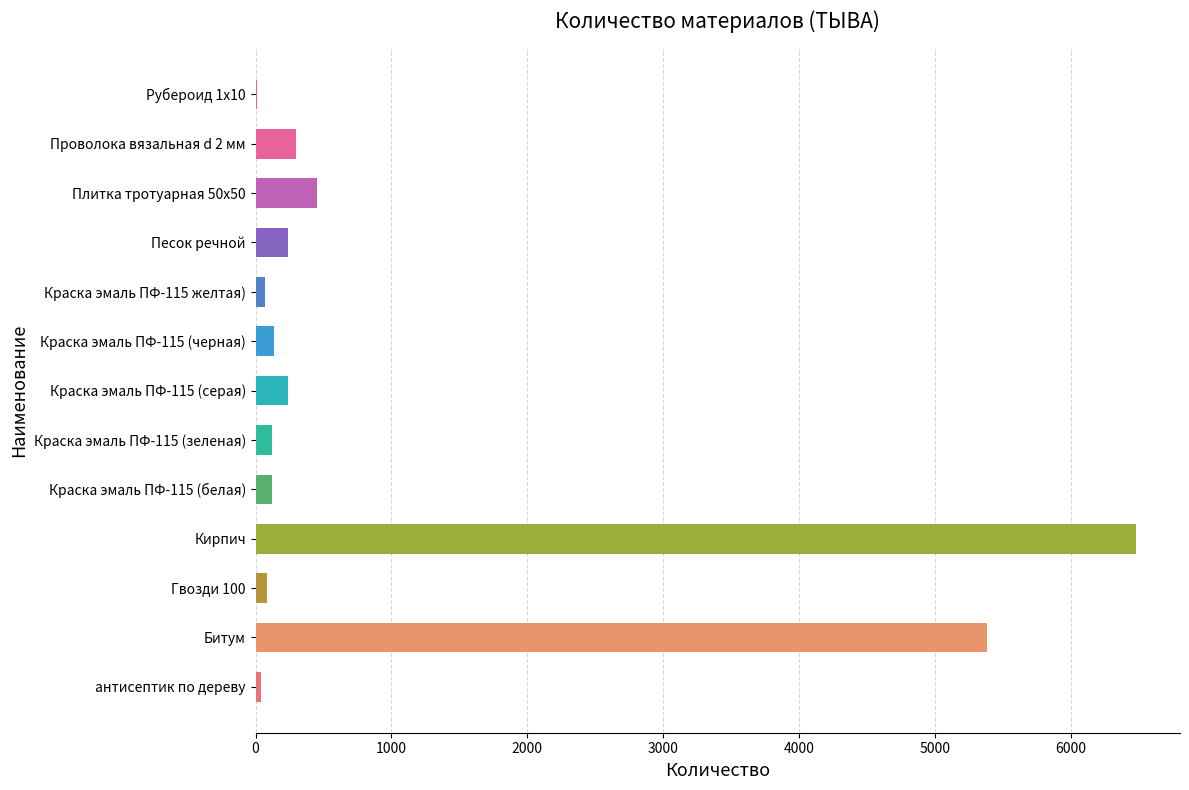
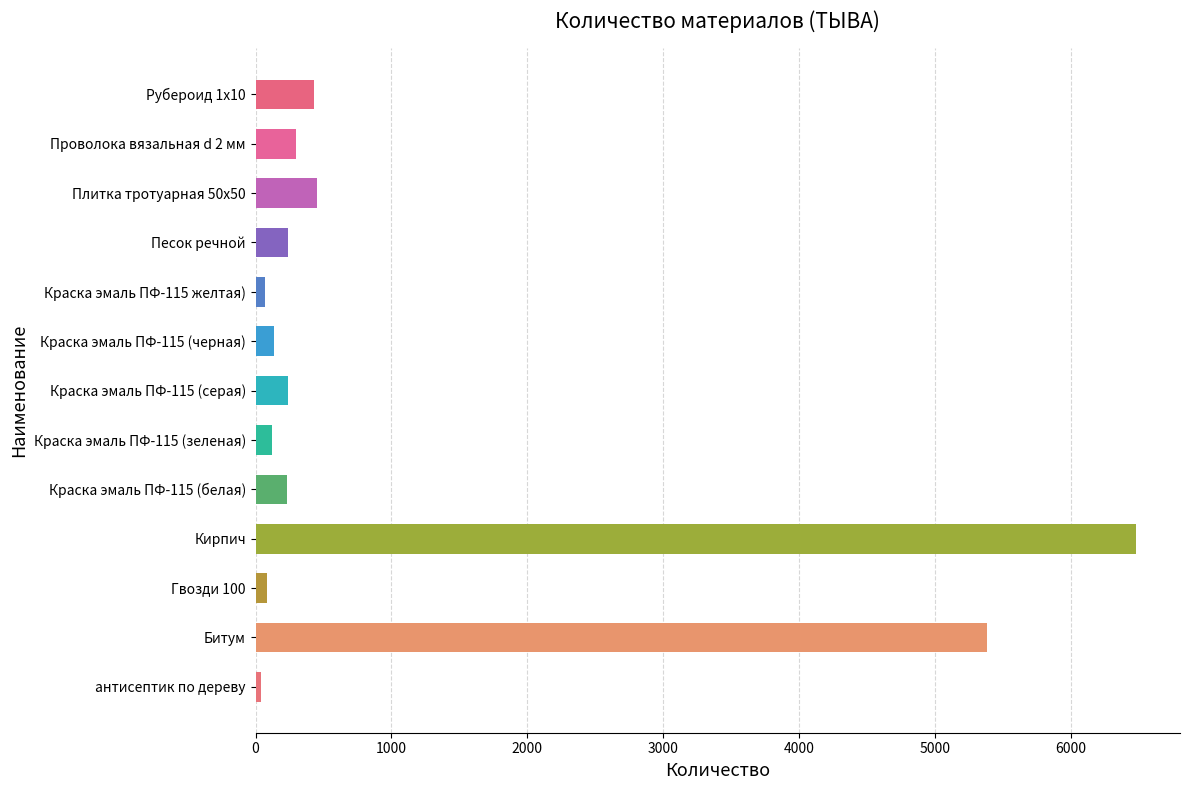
Рубероид 1х10: 10 -> 430
Краска эмаль ПФ-115 (белая): 120 -> 230
